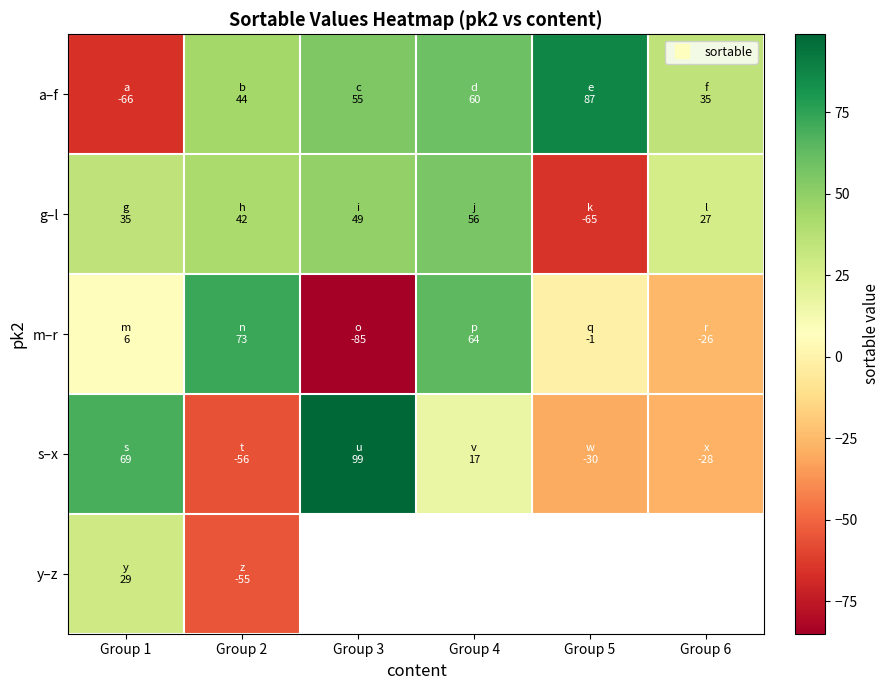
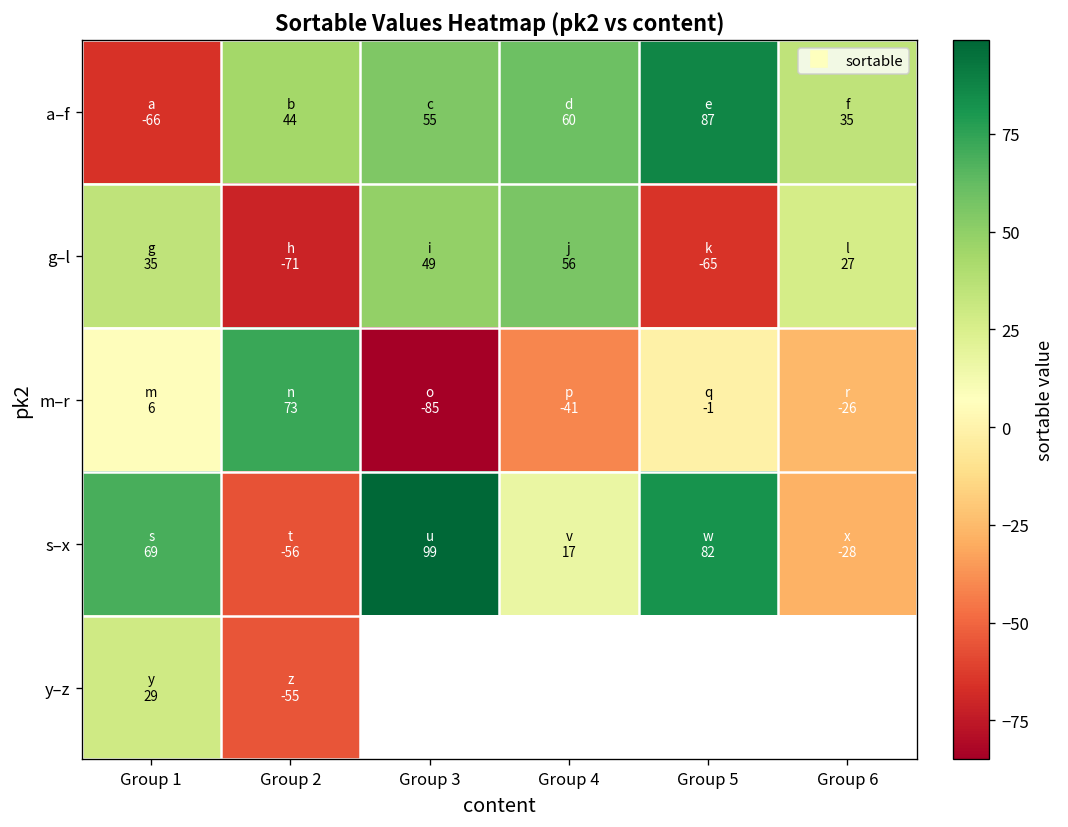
g–l, Group 2: 42 -> -71
m–r, Group 4: 64 -> -41
s–x, Group 5: -30 -> 82
